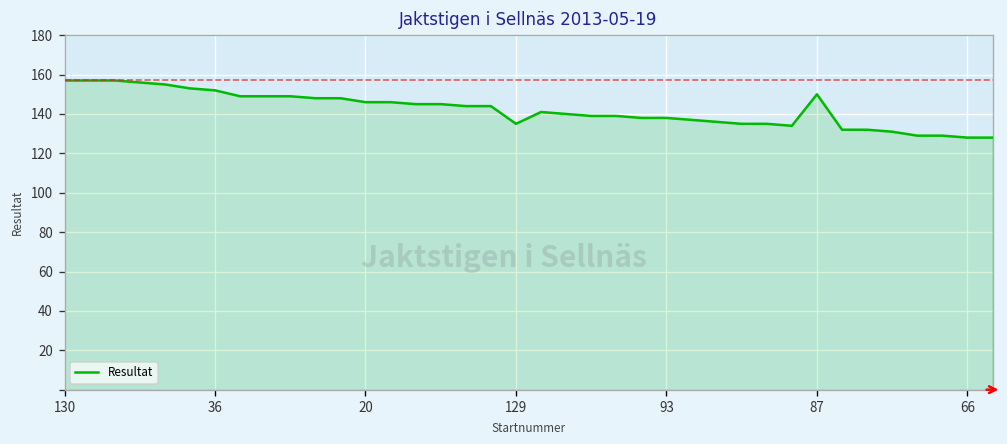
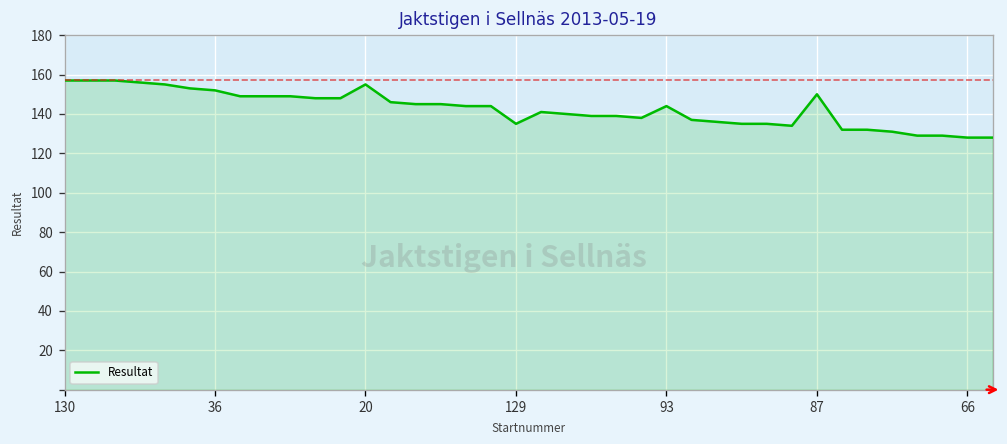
20: 146 -> 155
93: 138 -> 144
